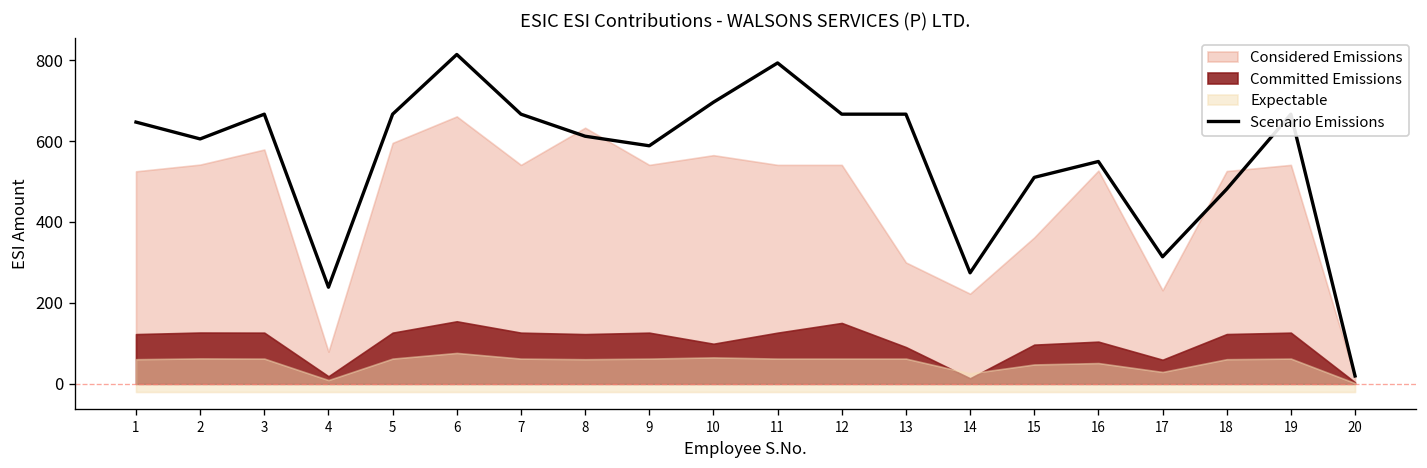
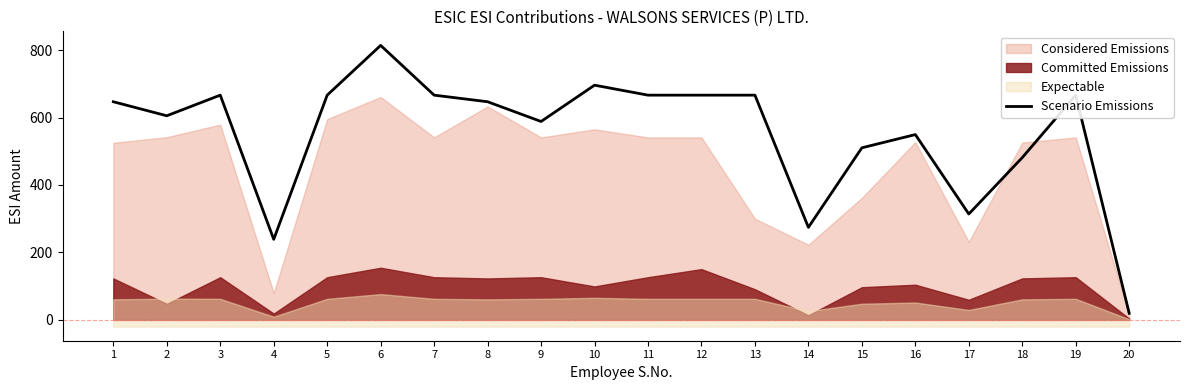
Committed Emissions, 2: 130 -> 50
Scenario Emissions, 8: 610 -> 650
Scenario Emissions, 11: 790 -> 670
